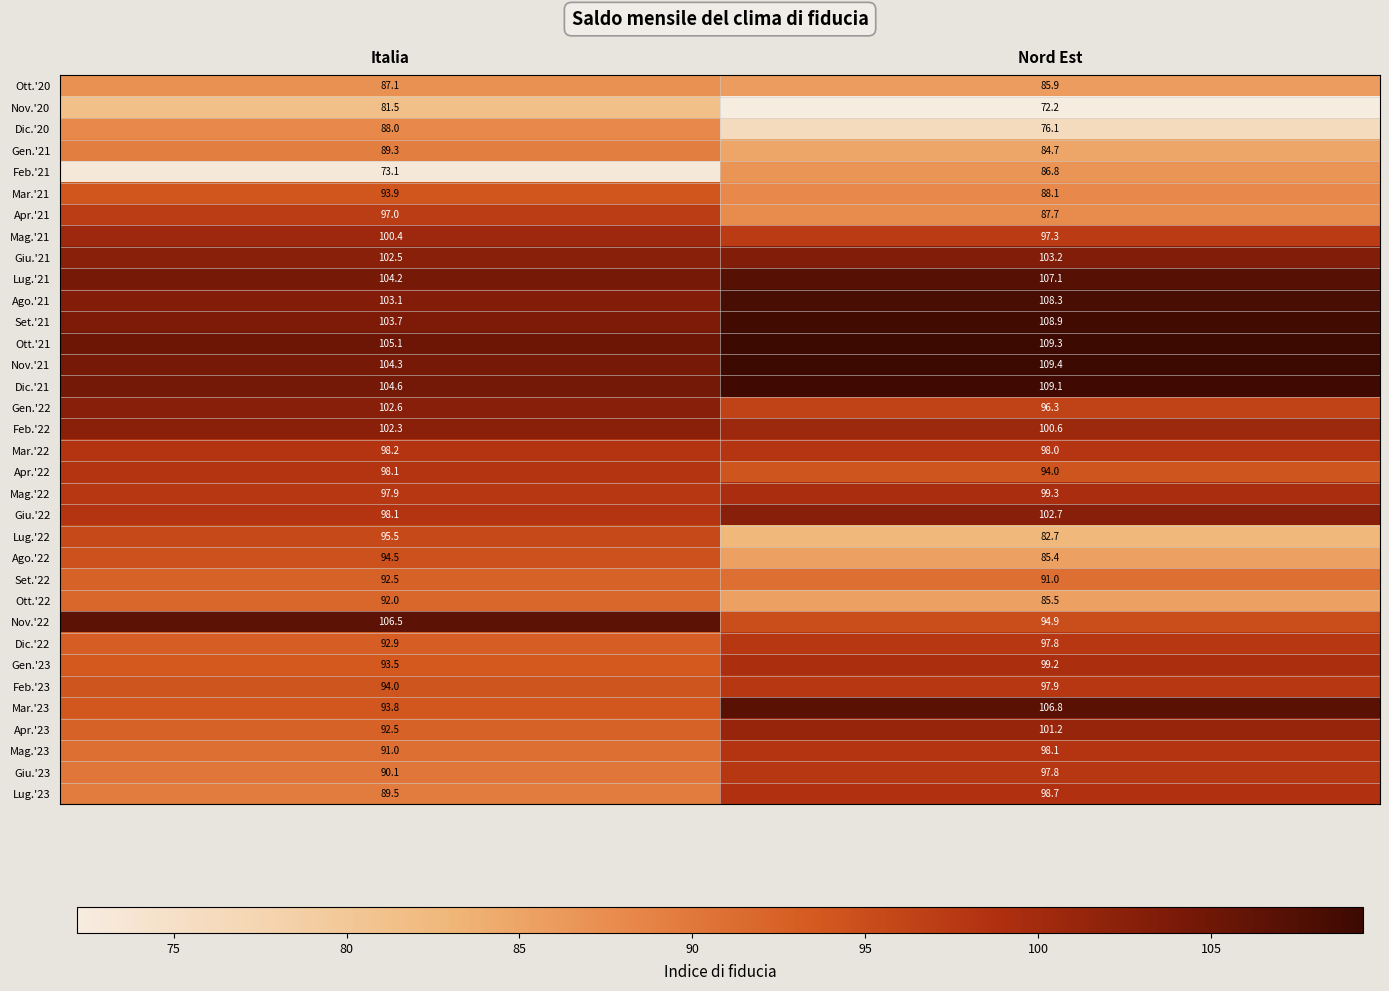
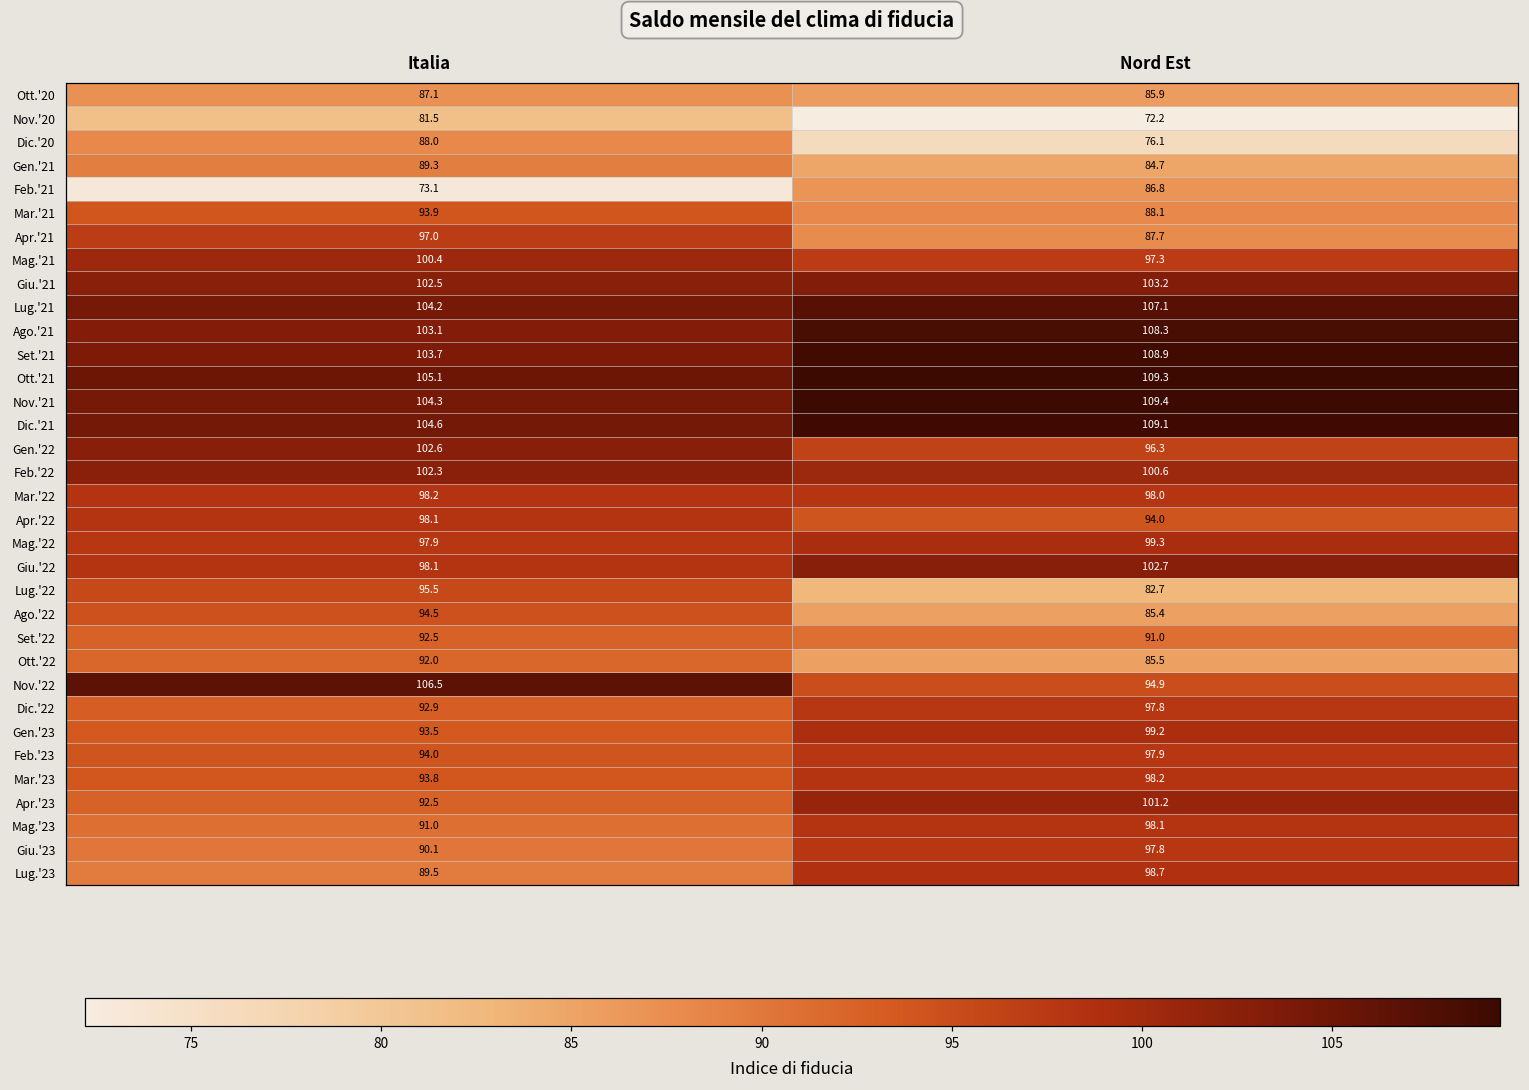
Mar.'23, Nord Est: 106.8 -> 98.2
